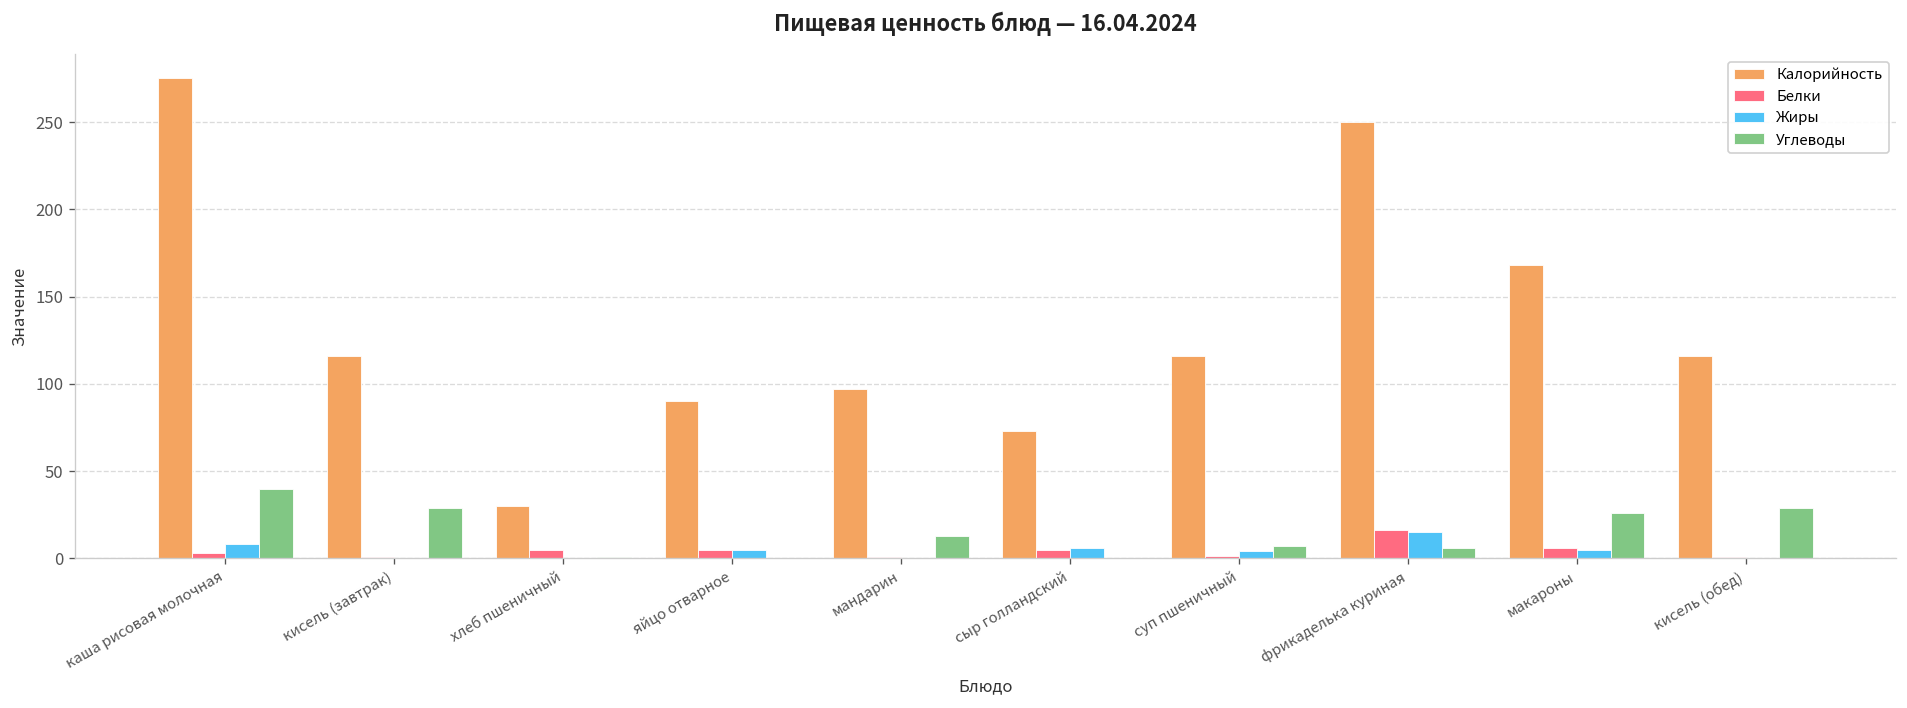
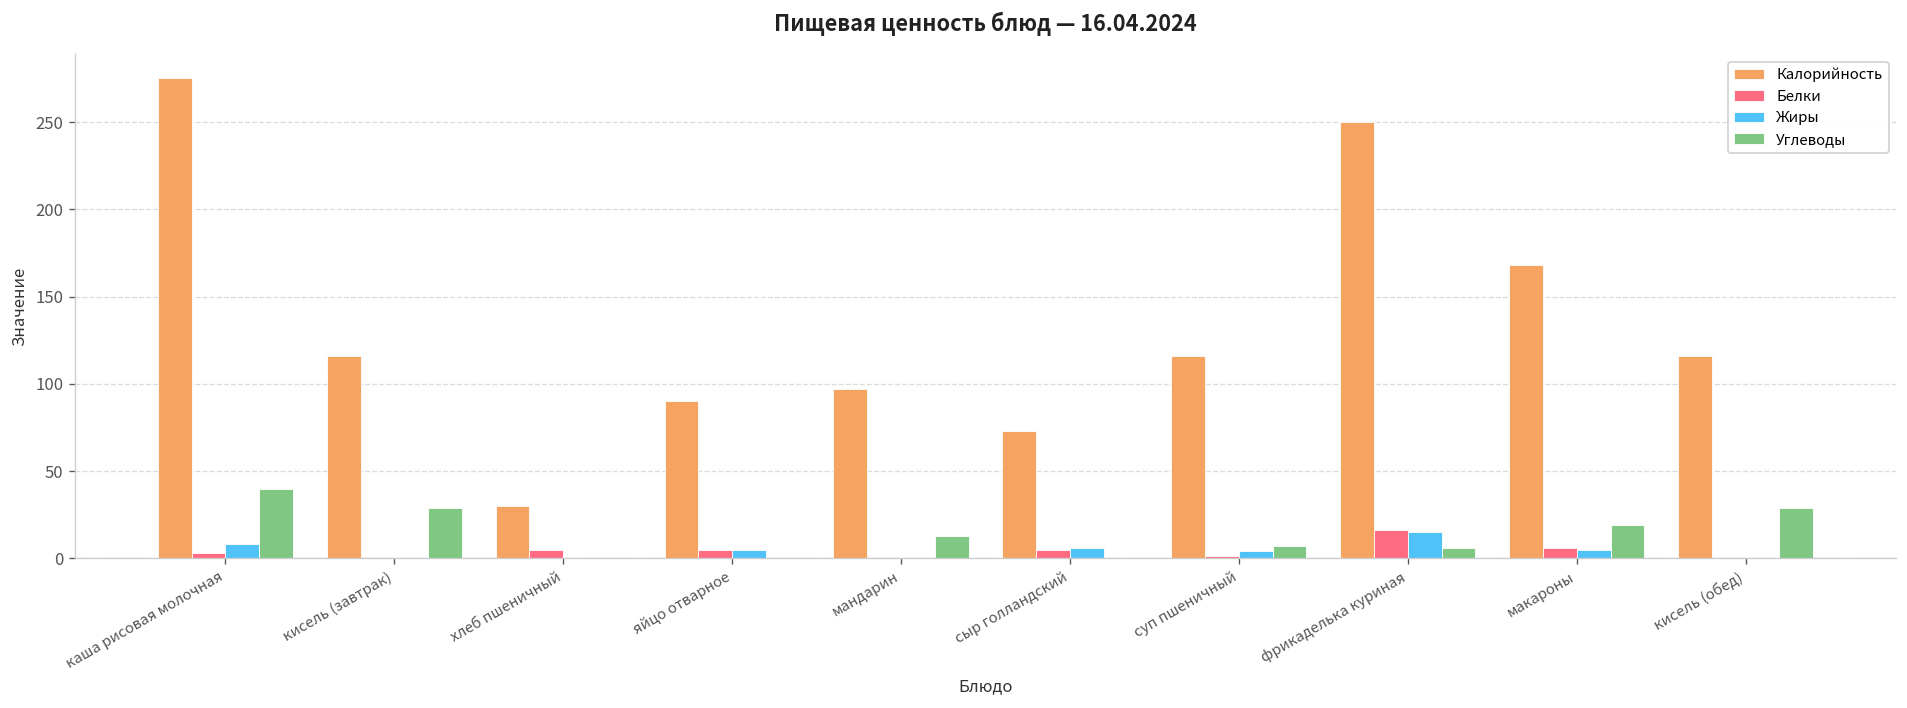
Углеводы, макароны: 26 -> 19
